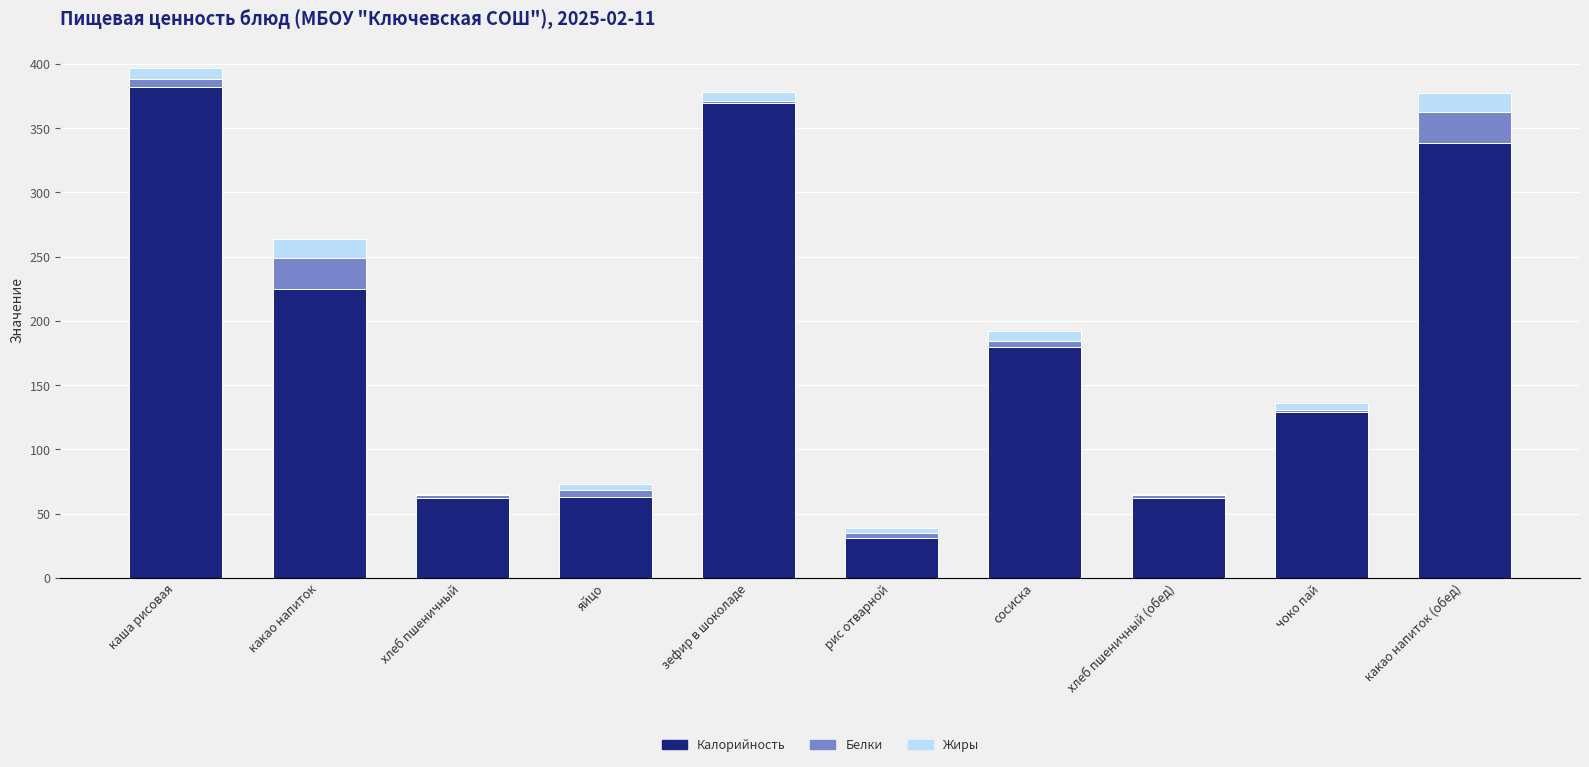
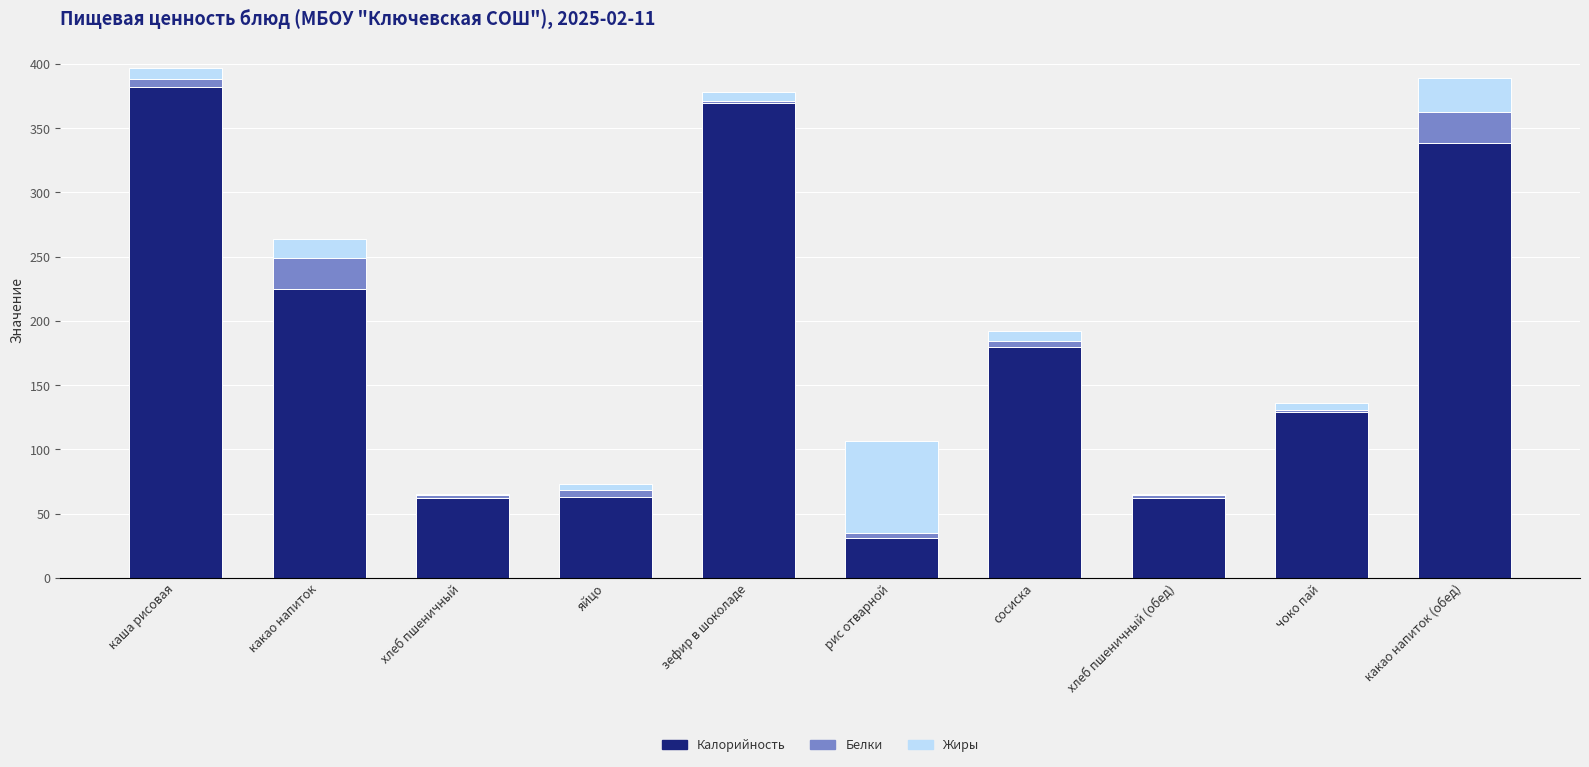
Жиры, рис отварной: 4 -> 71
Жиры, какао напиток (обед): 15 -> 26
